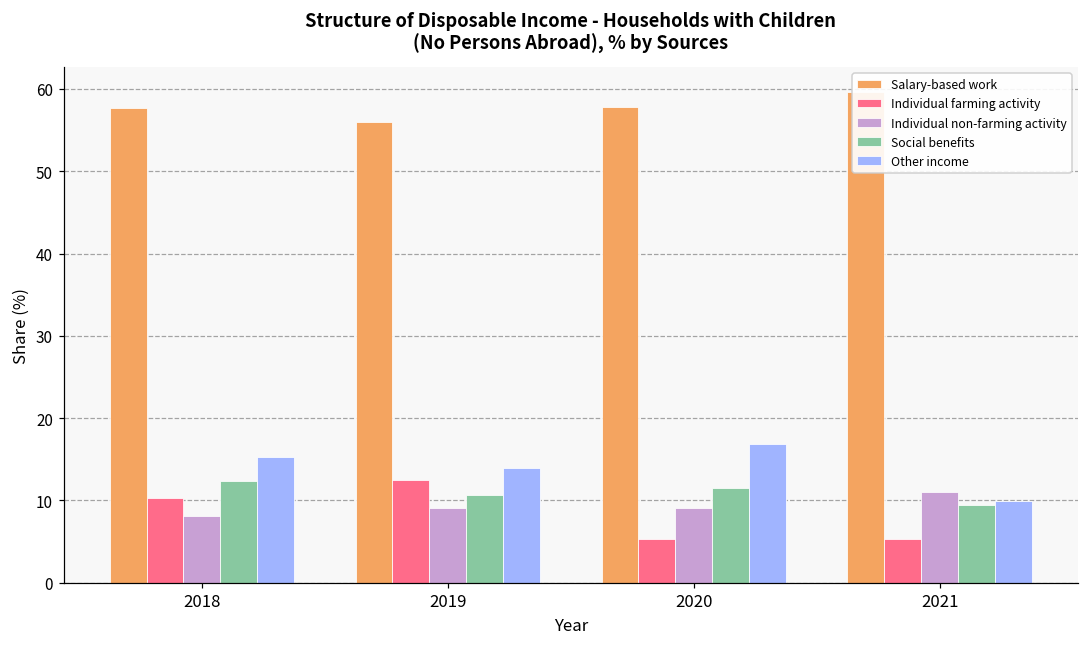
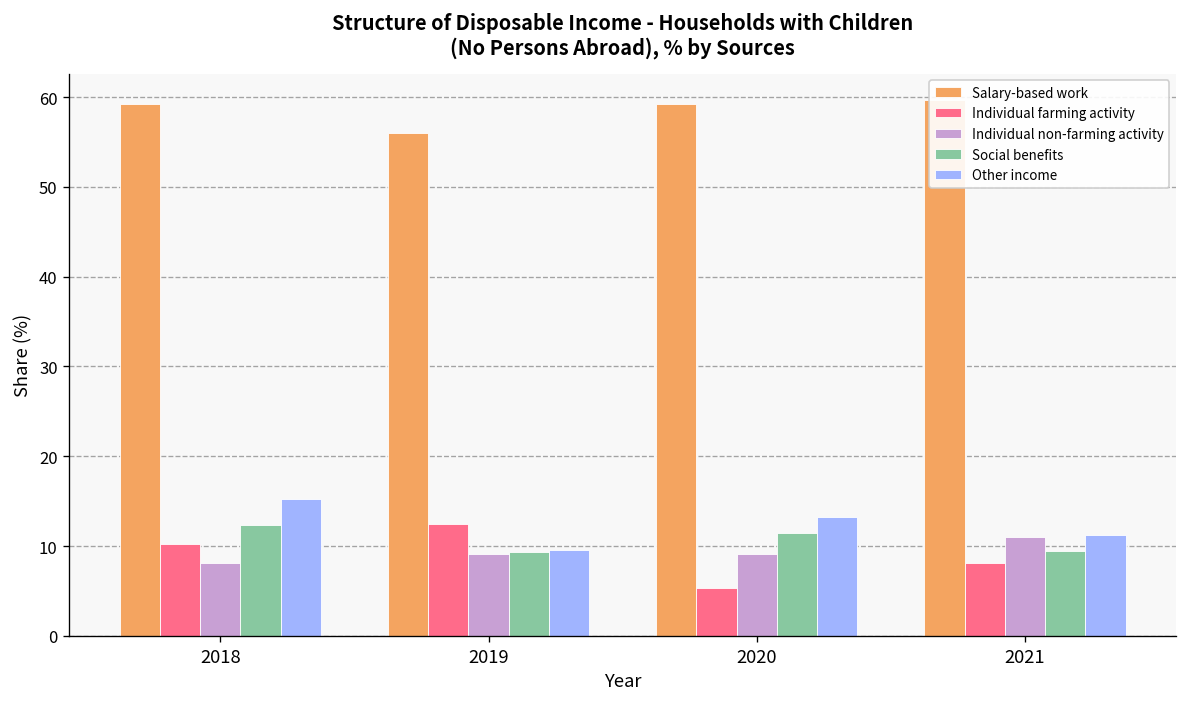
Salary-based work, 2018: 58 -> 59
Social benefits, 2019: 11 -> 9
Other income, 2019: 14 -> 10
Salary-based work, 2020: 58 -> 59
Other income, 2020: 17 -> 13
Individual farming activity, 2021: 5 -> 8
Other income, 2021: 10 -> 11
